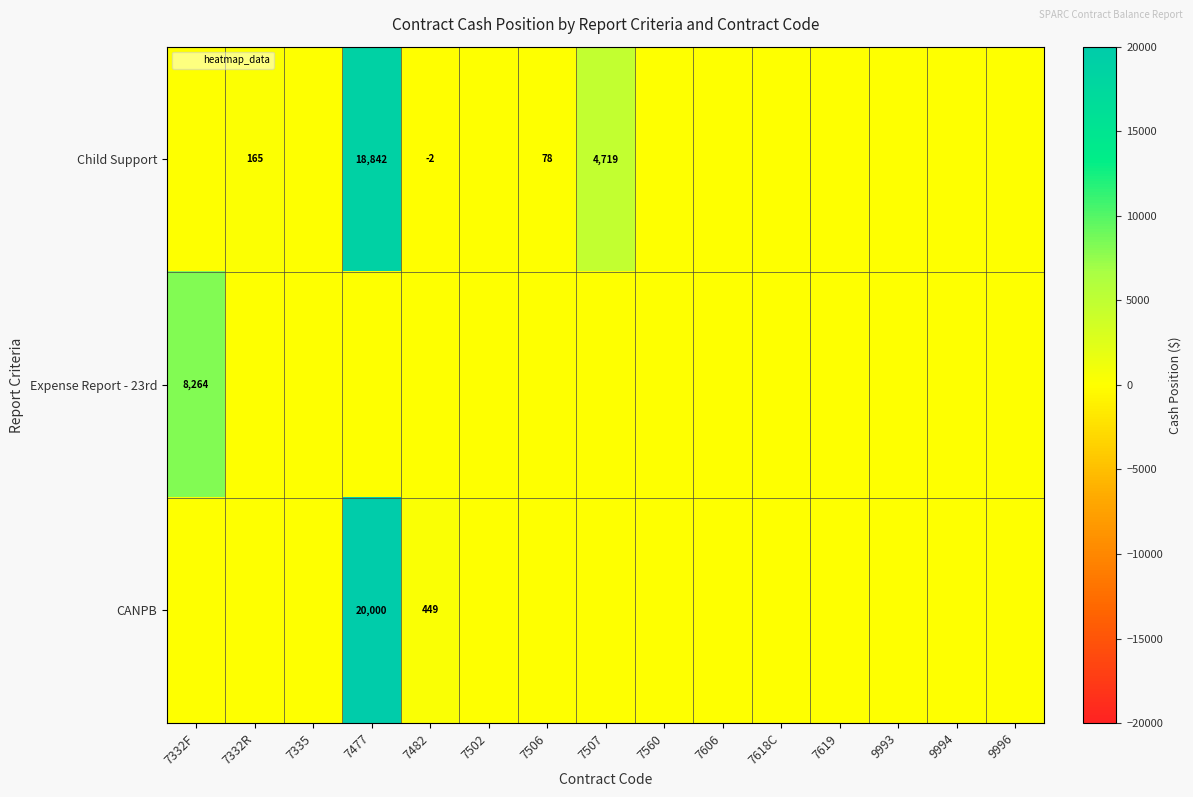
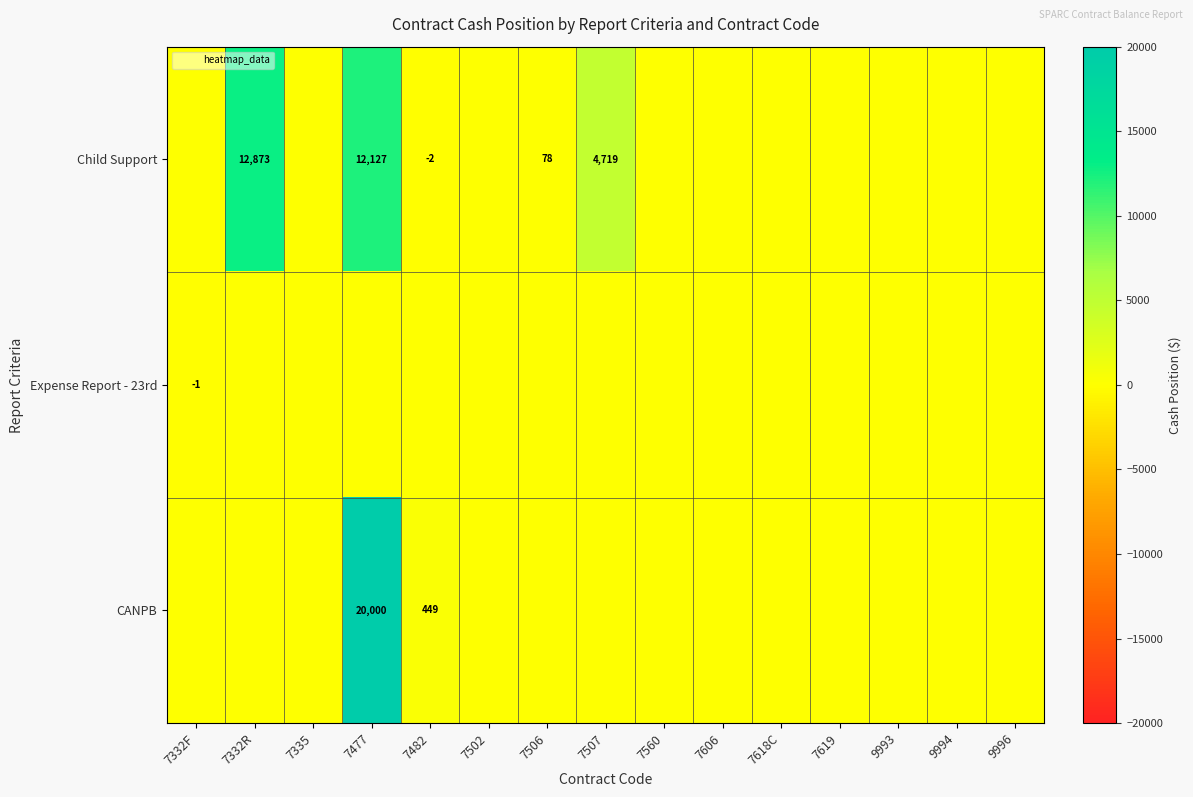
Child Support, 7332R: 165 -> 12,873
Child Support, 7477: 18,842 -> 12,127
Expense Report - 23rd, 7332F: 8,264 -> -1
